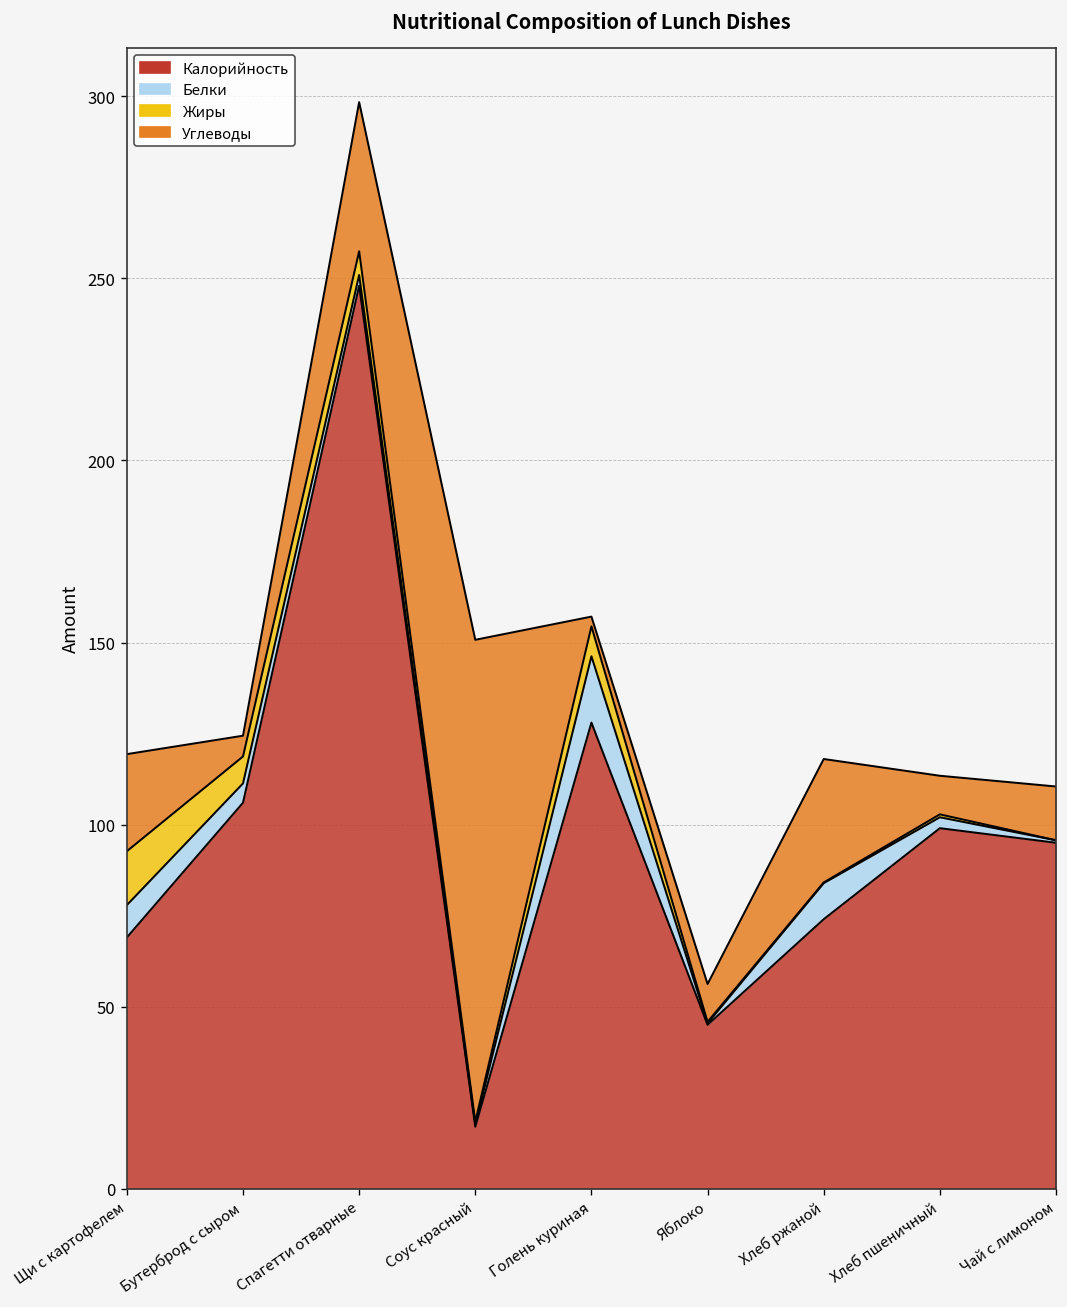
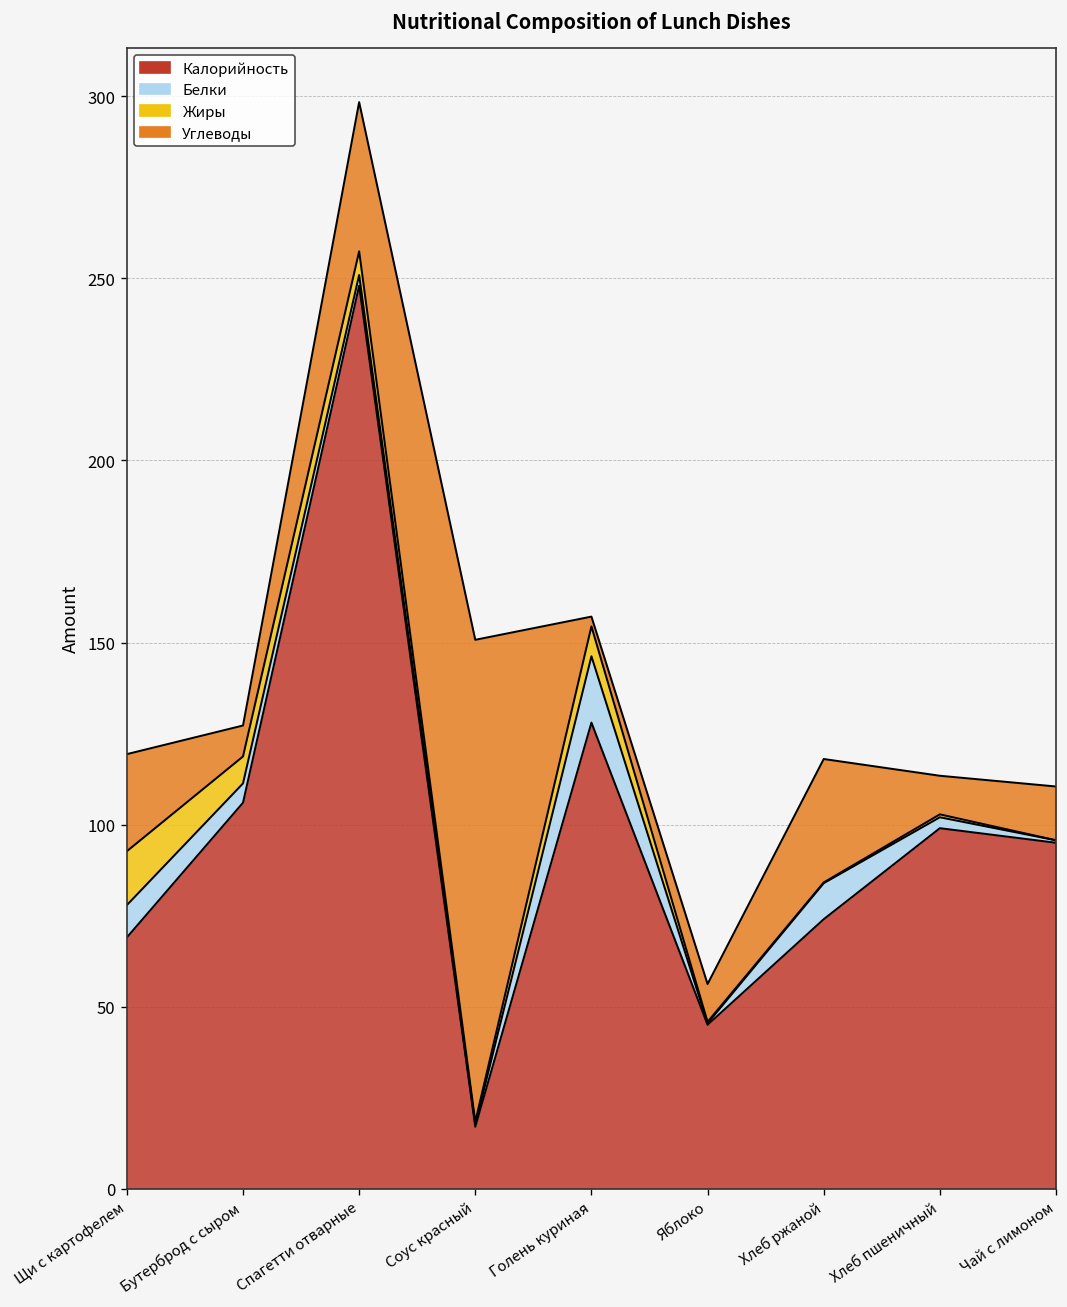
Углеводы, Бутерброд с сыром: 6 -> 9
